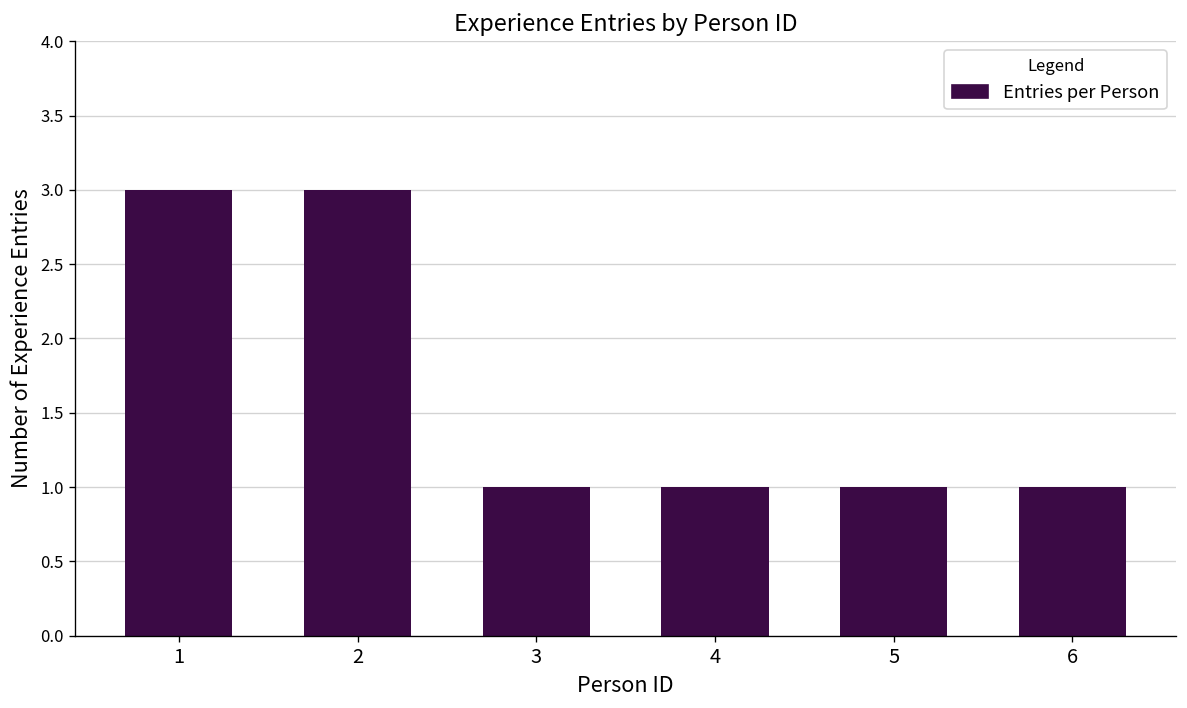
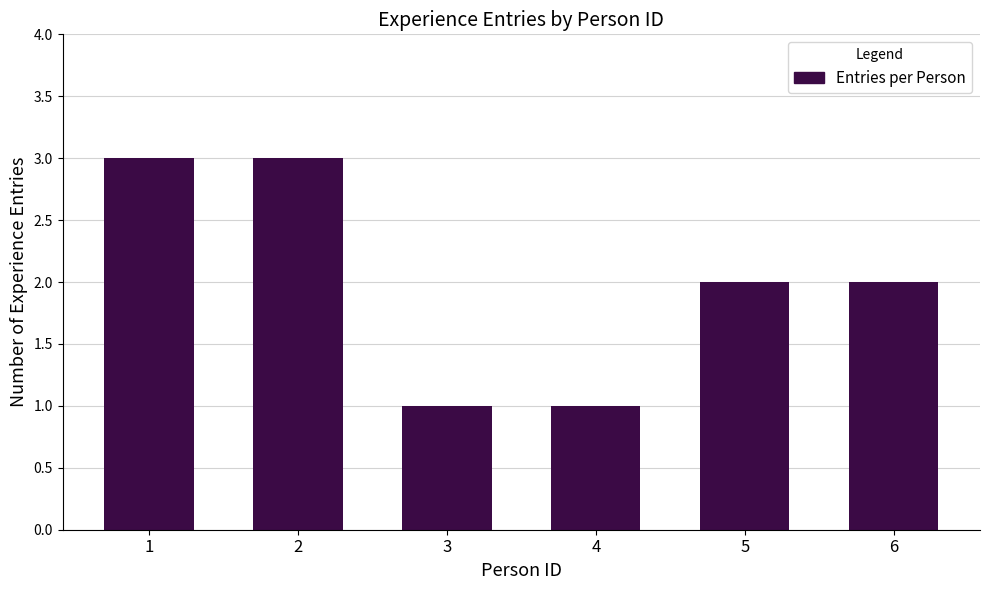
5: 1 -> 2
6: 1 -> 2
